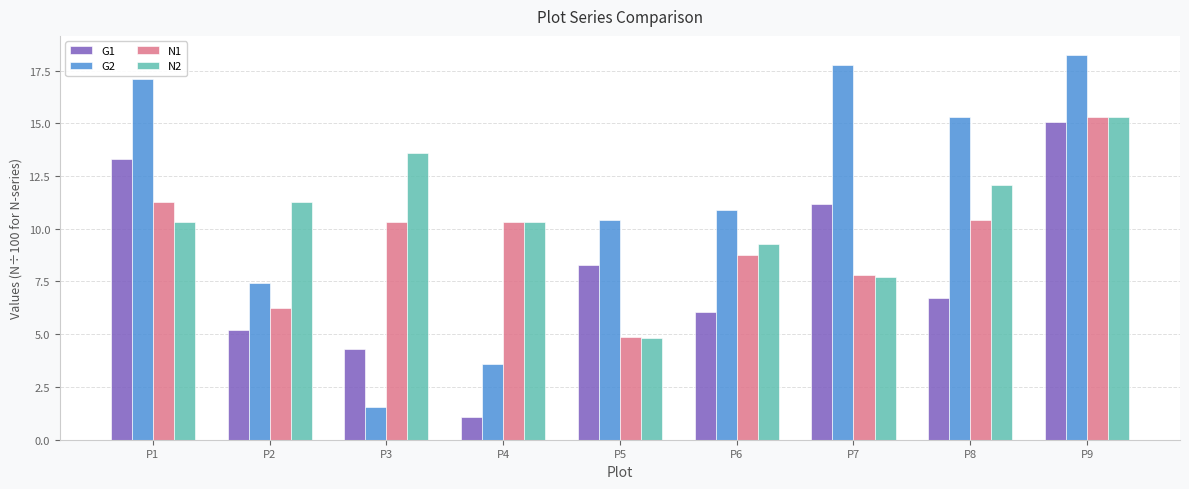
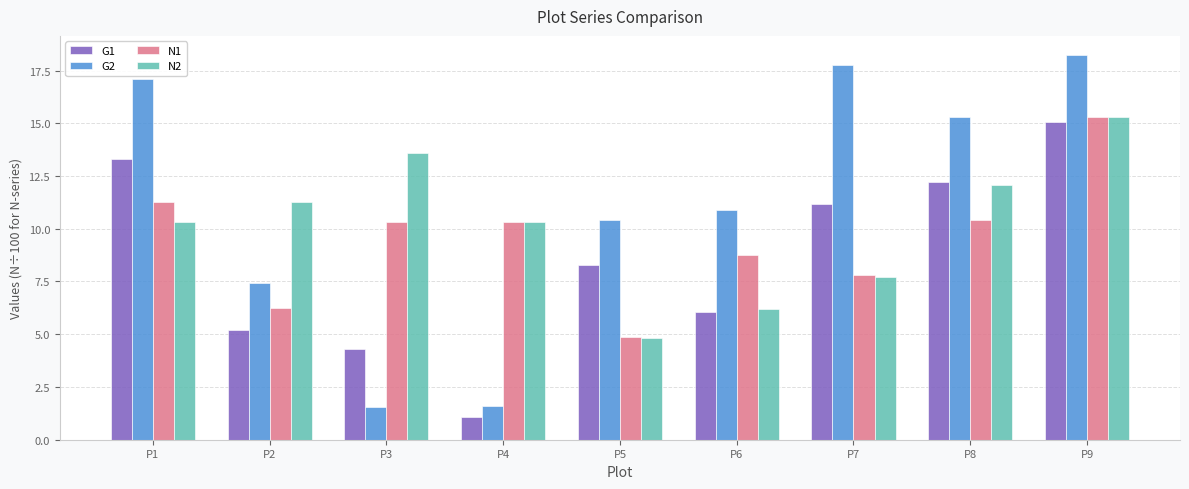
G2, P4: 3.6 -> 1.6
N2, P6: 9.3 -> 6.2
G1, P8: 6.7 -> 12.2
